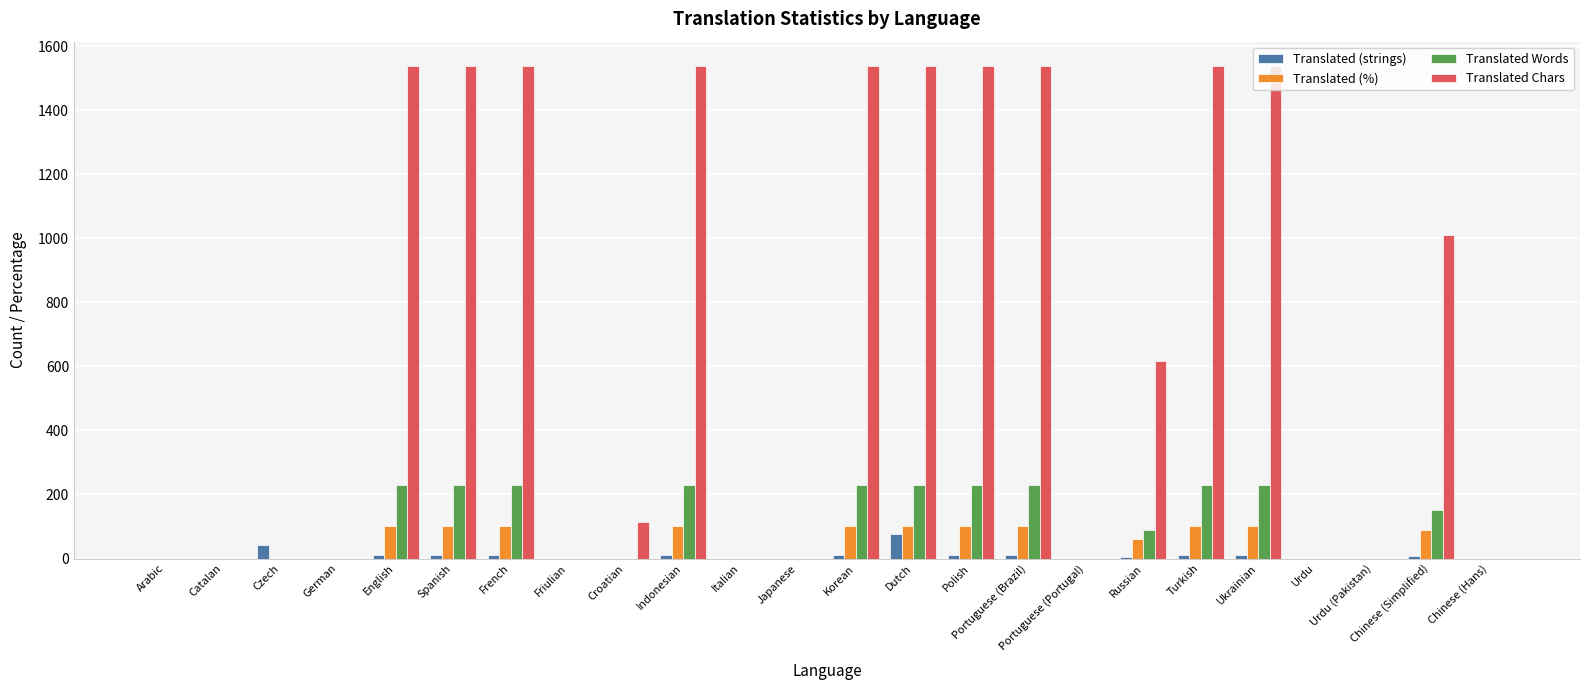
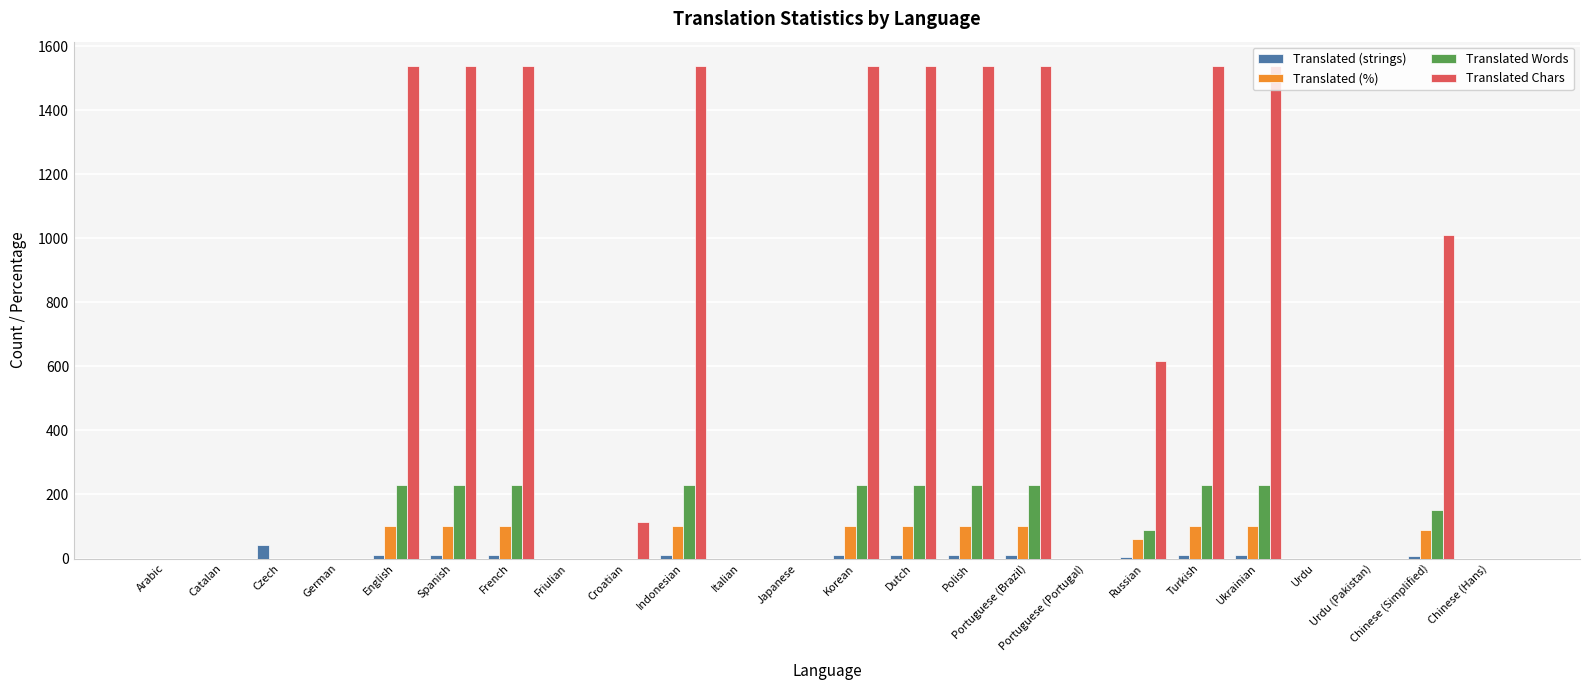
Translated (strings), Dutch: 80 -> 10
